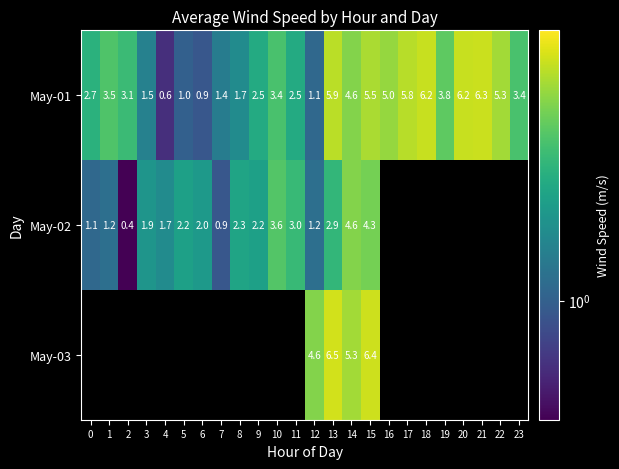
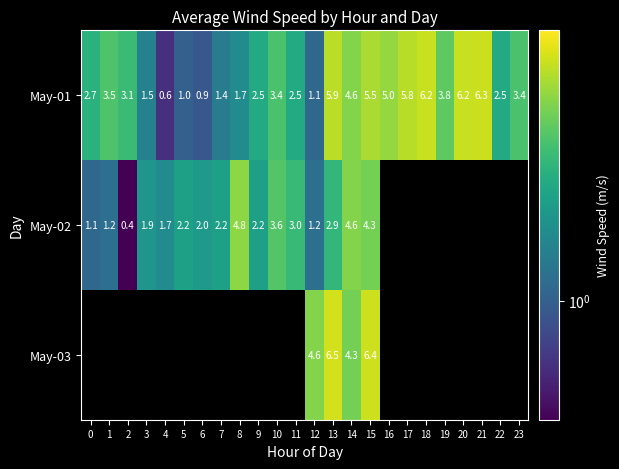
May-01, 22: 5.3 -> 2.5
May-02, 7: 0.9 -> 2.2
May-02, 8: 2.3 -> 4.8
May-03, 14: 5.3 -> 4.3
